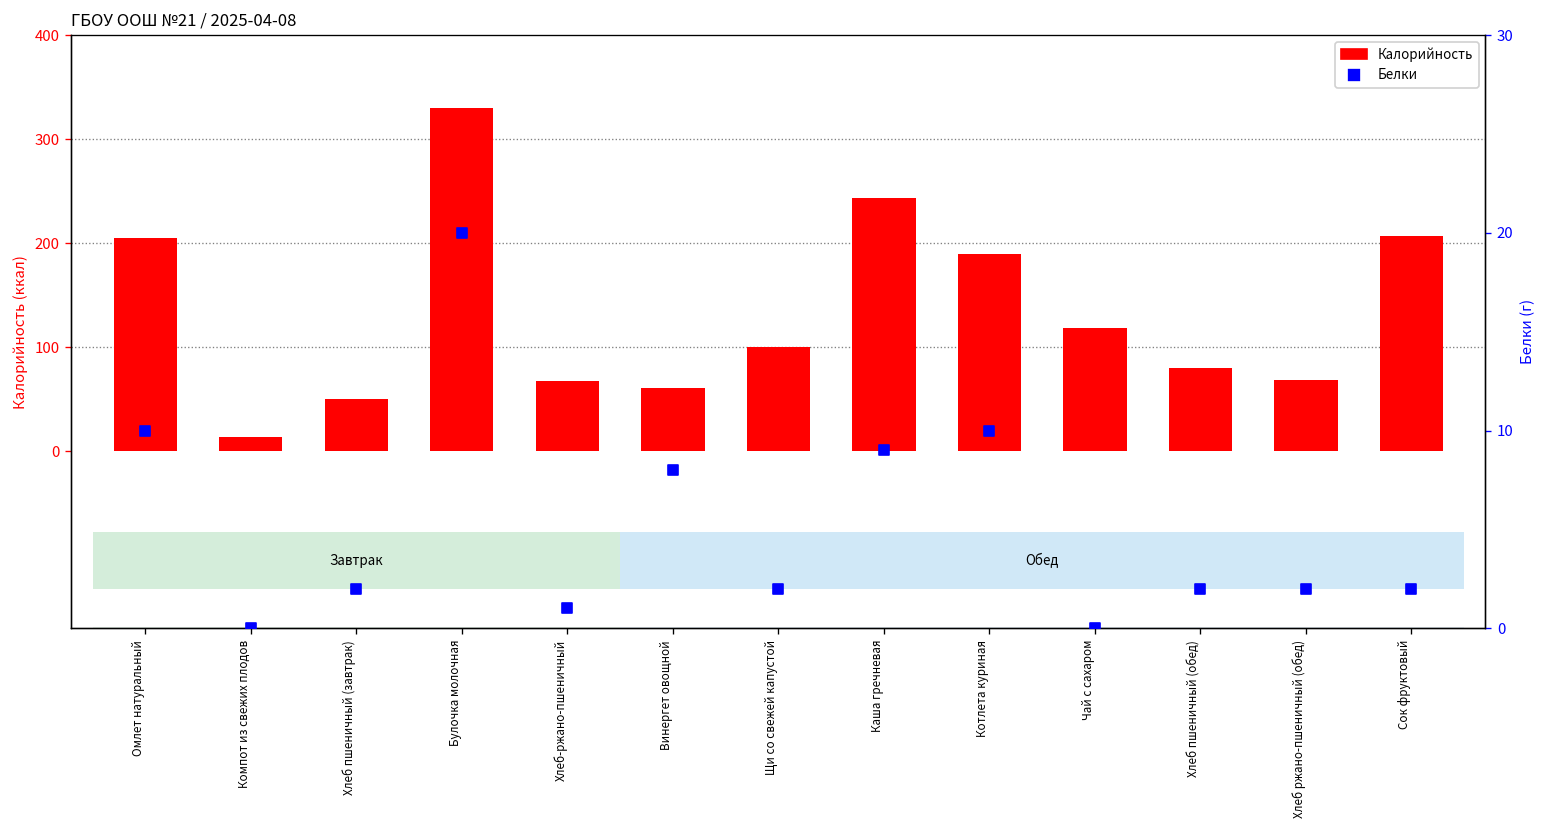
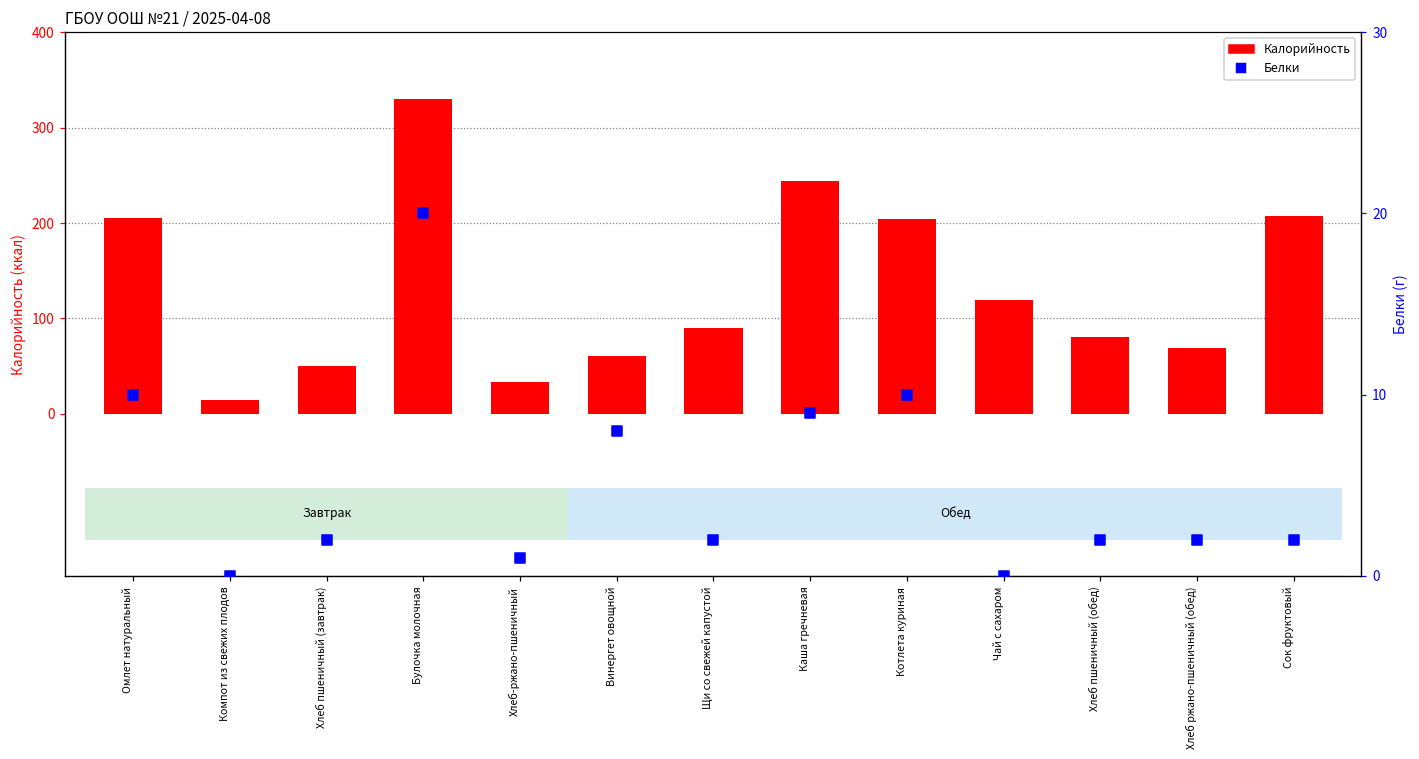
Калорийность, Хлеб-ржано-пшеничный: 70 -> 30
Калорийность, Щи со свежей капустой: 100 -> 90
Калорийность, Котлета куриная: 190 -> 200
